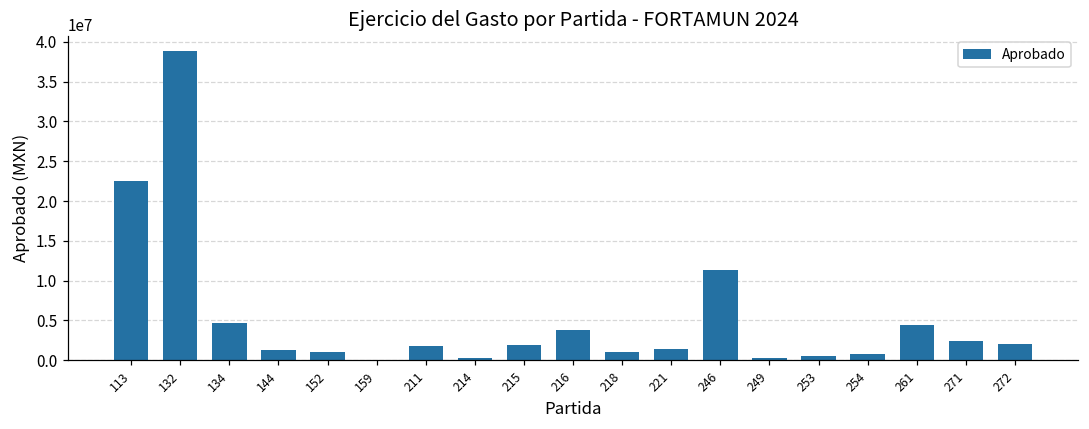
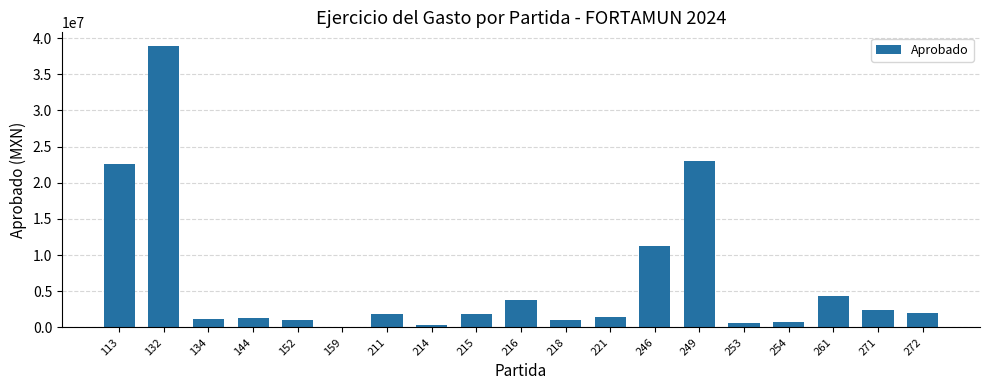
134: 5000000 -> 1000000
249: 0 -> 23000000
